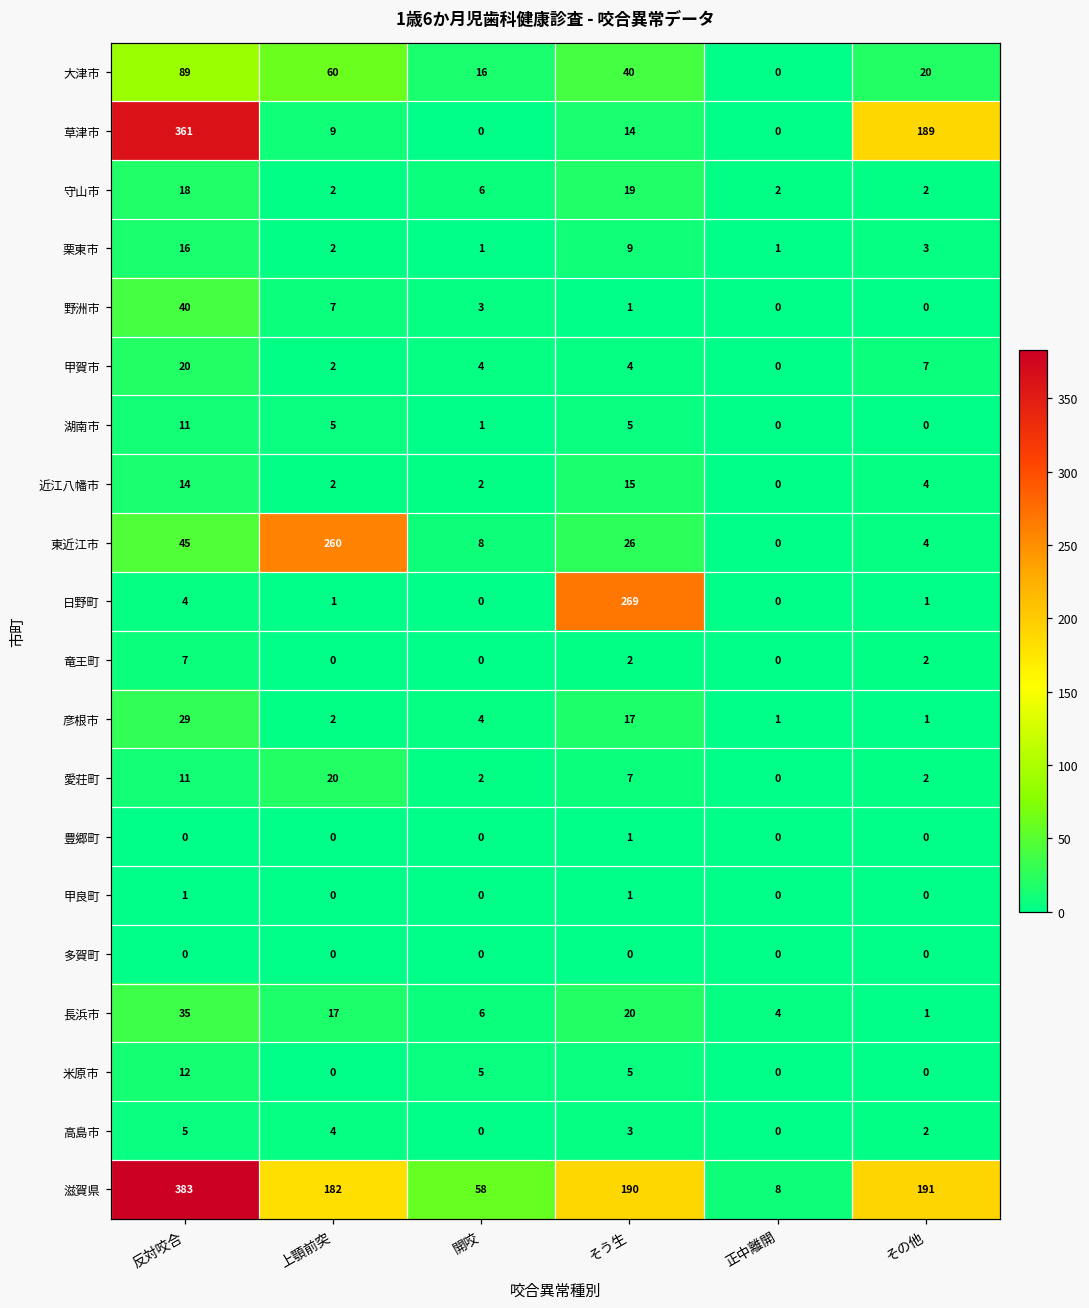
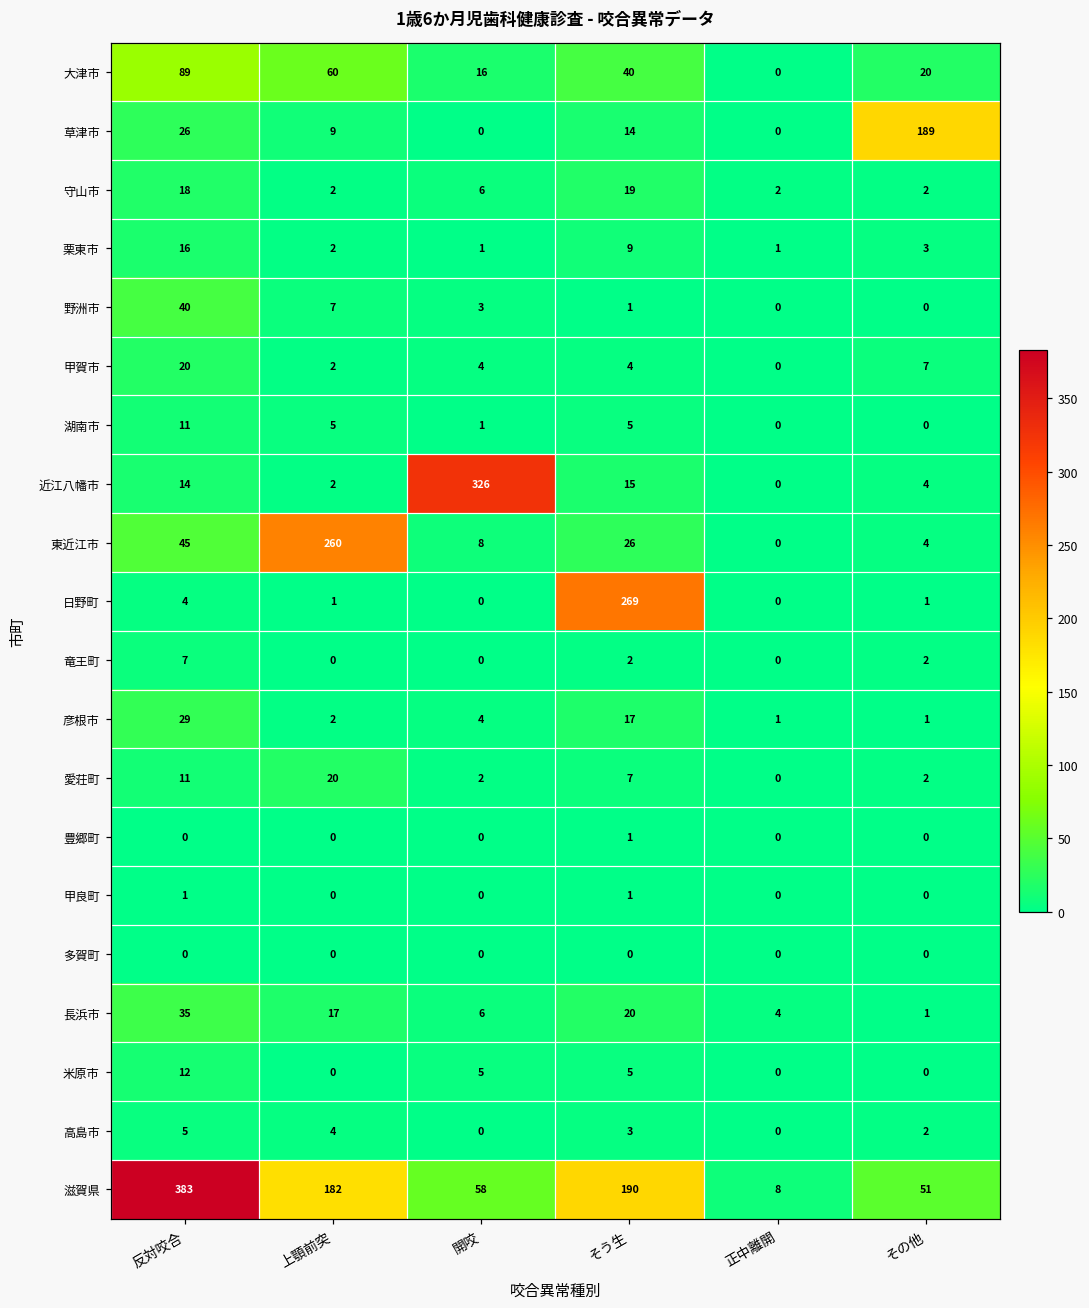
草津市, 反対咬合: 361 -> 26
近江八幡市, 開咬: 2 -> 326
滋賀県, その他: 191 -> 51
